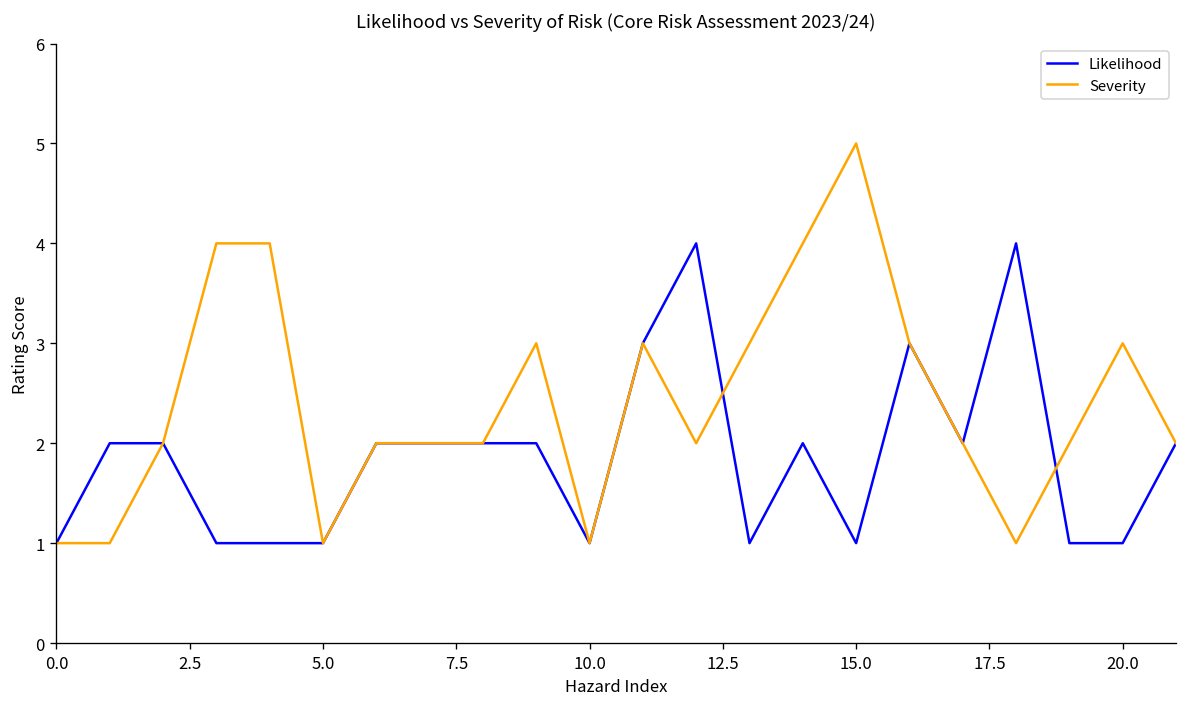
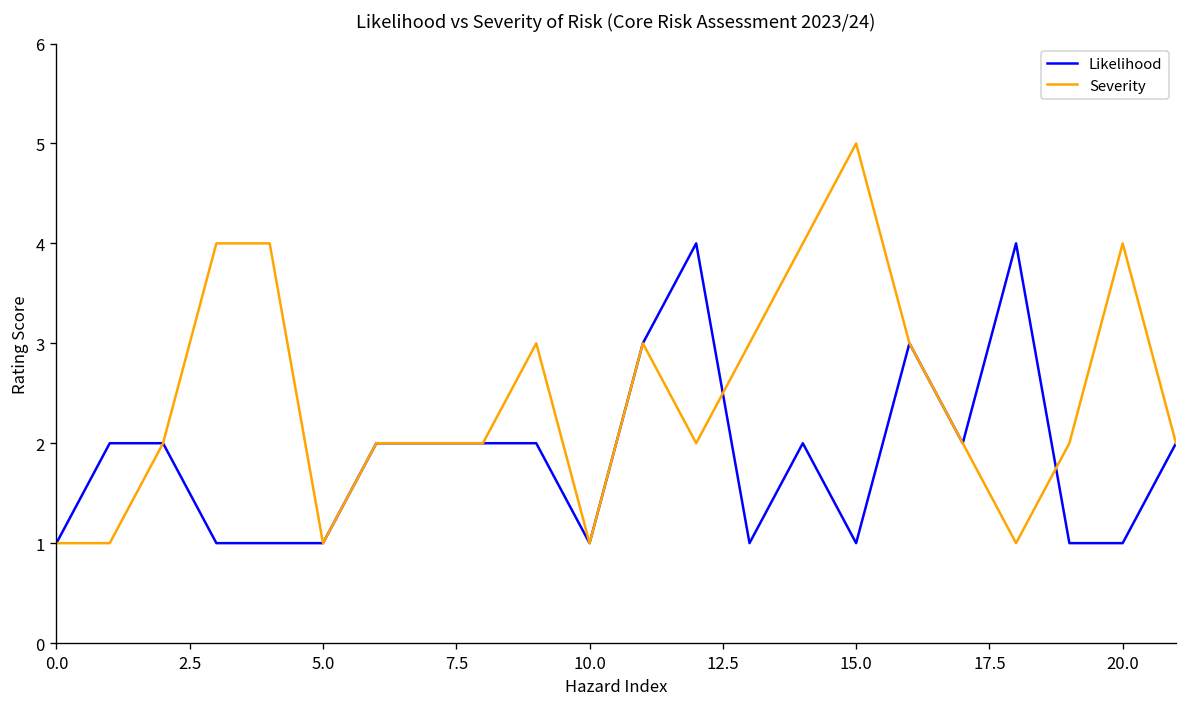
Severity, 20.0: 3 -> 4
